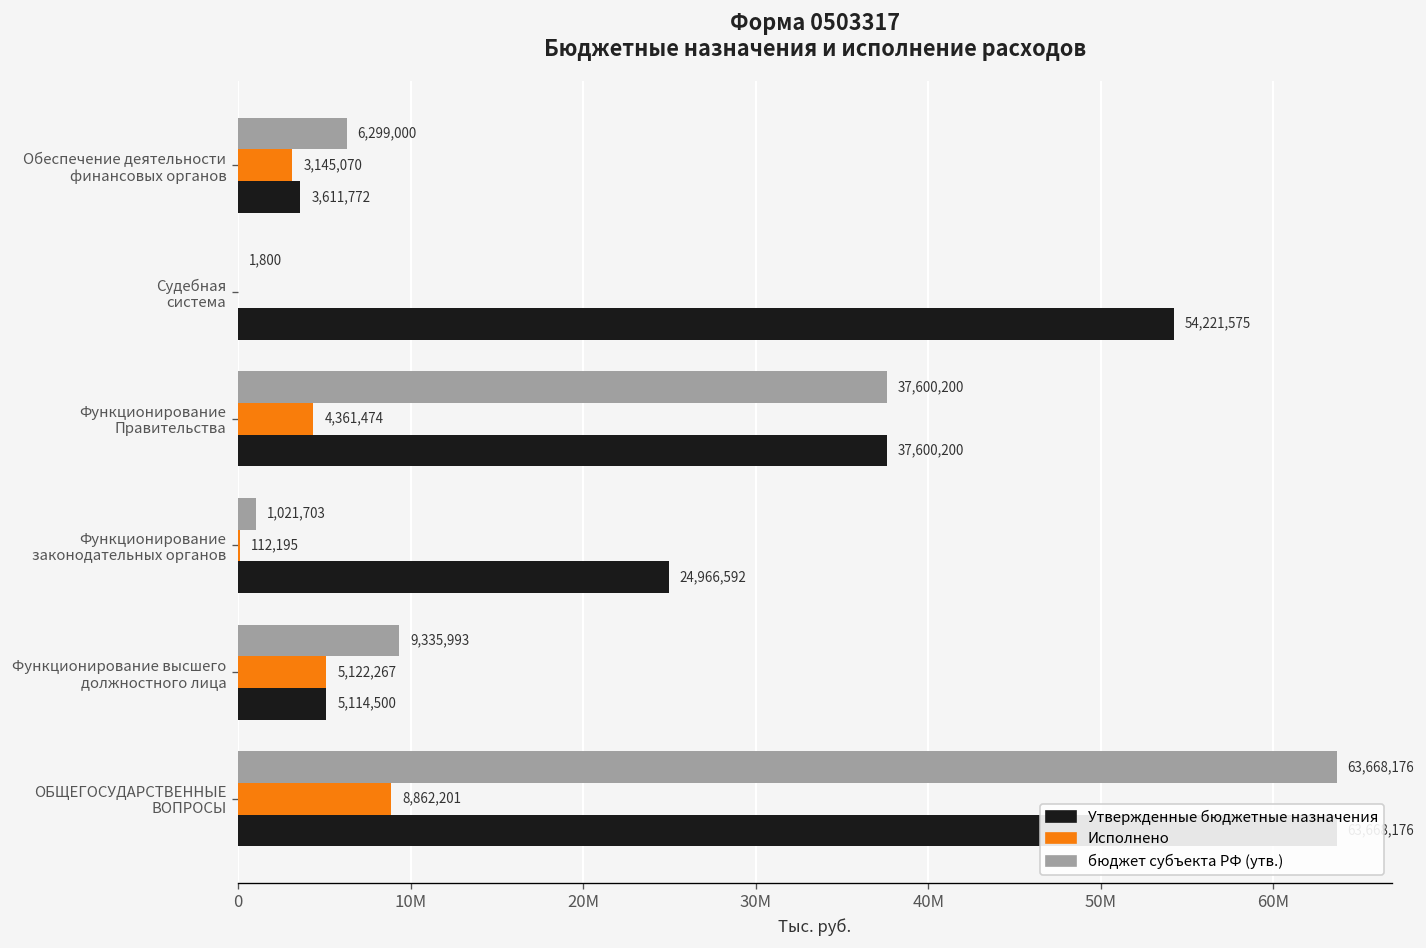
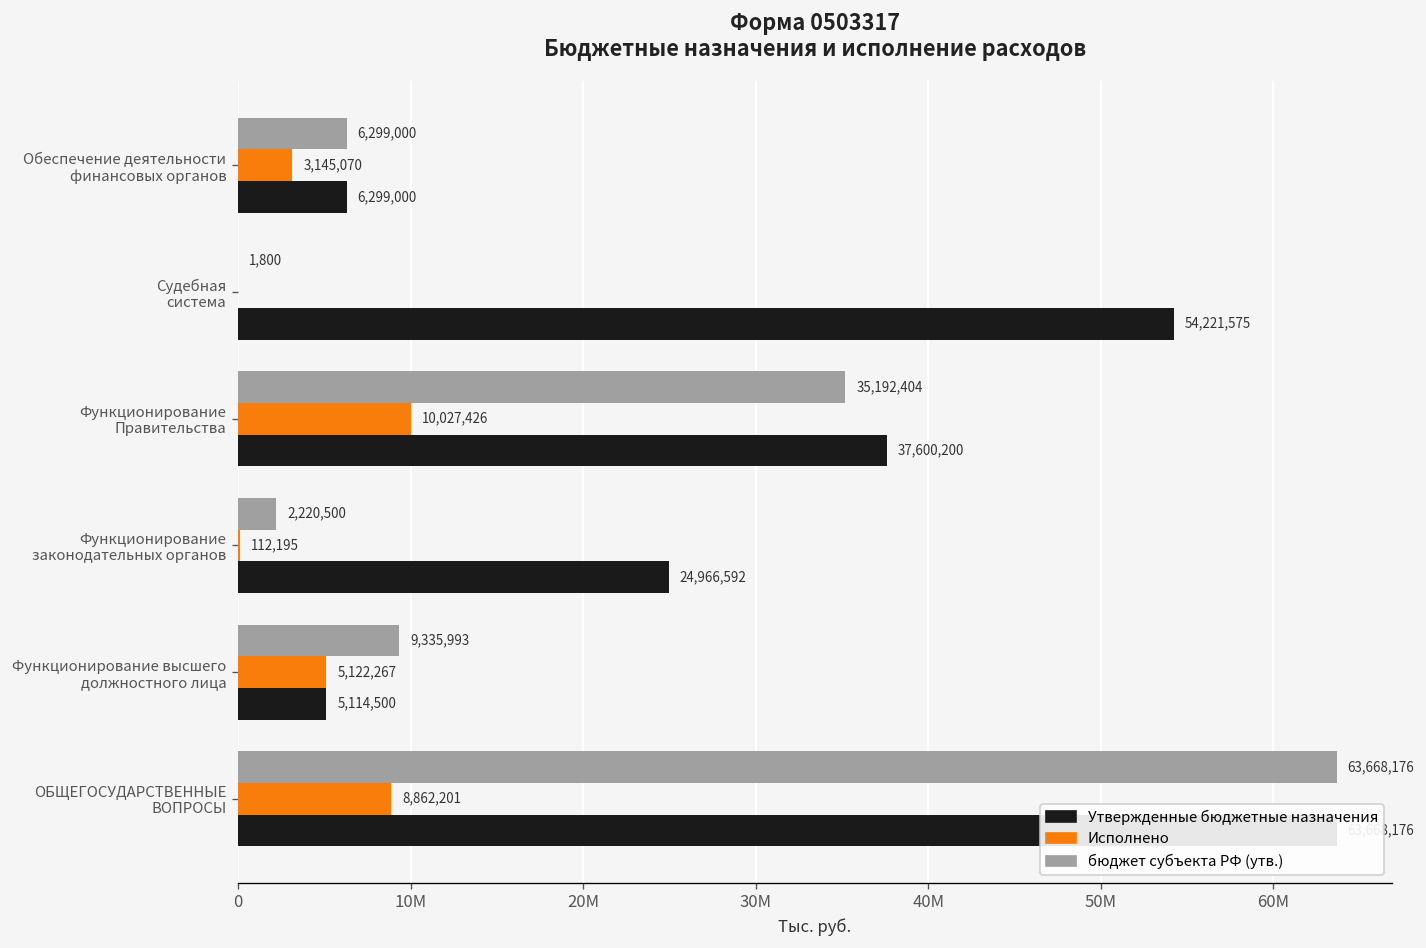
Утвержденные бюджетные назначения, Обеспечение деятельности финансовых органов: 3,611,772 -> 6,299,000
бюджет субъекта РФ (утв.), Функционирование Правительства: 37,600,200 -> 35,192,404
Исполнено, Функционирование Правительства: 4,361,474 -> 10,027,426
бюджет субъекта РФ (утв.), Функционирование законодательных органов: 1,021,703 -> 2,220,500
